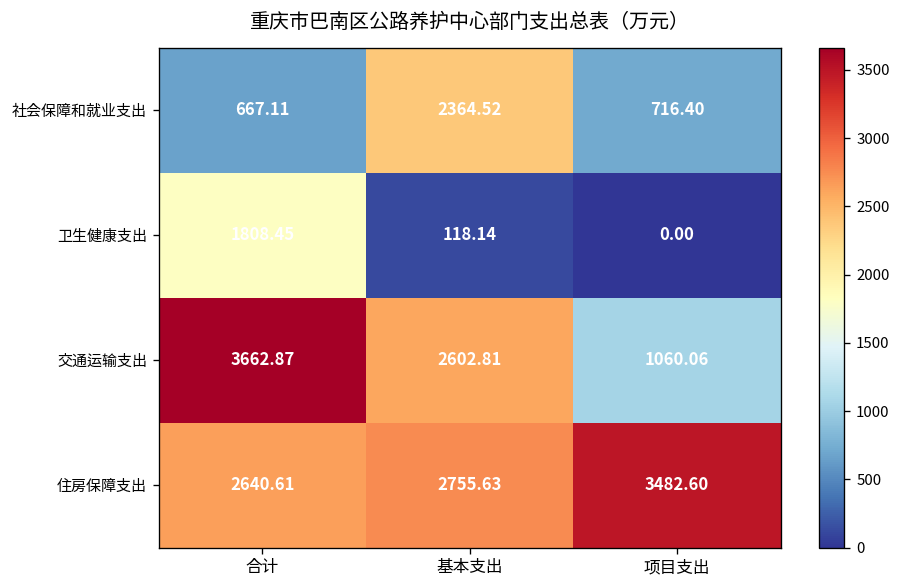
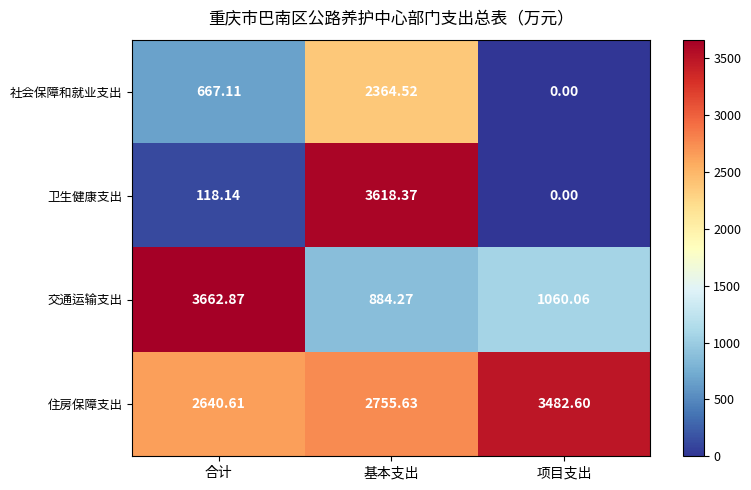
社会保障和就业支出, 项目支出: 716.40 -> 0.00
卫生健康支出, 合计: 1808.45 -> 118.14
卫生健康支出, 基本支出: 118.14 -> 3618.37
交通运输支出, 基本支出: 2602.81 -> 884.27
